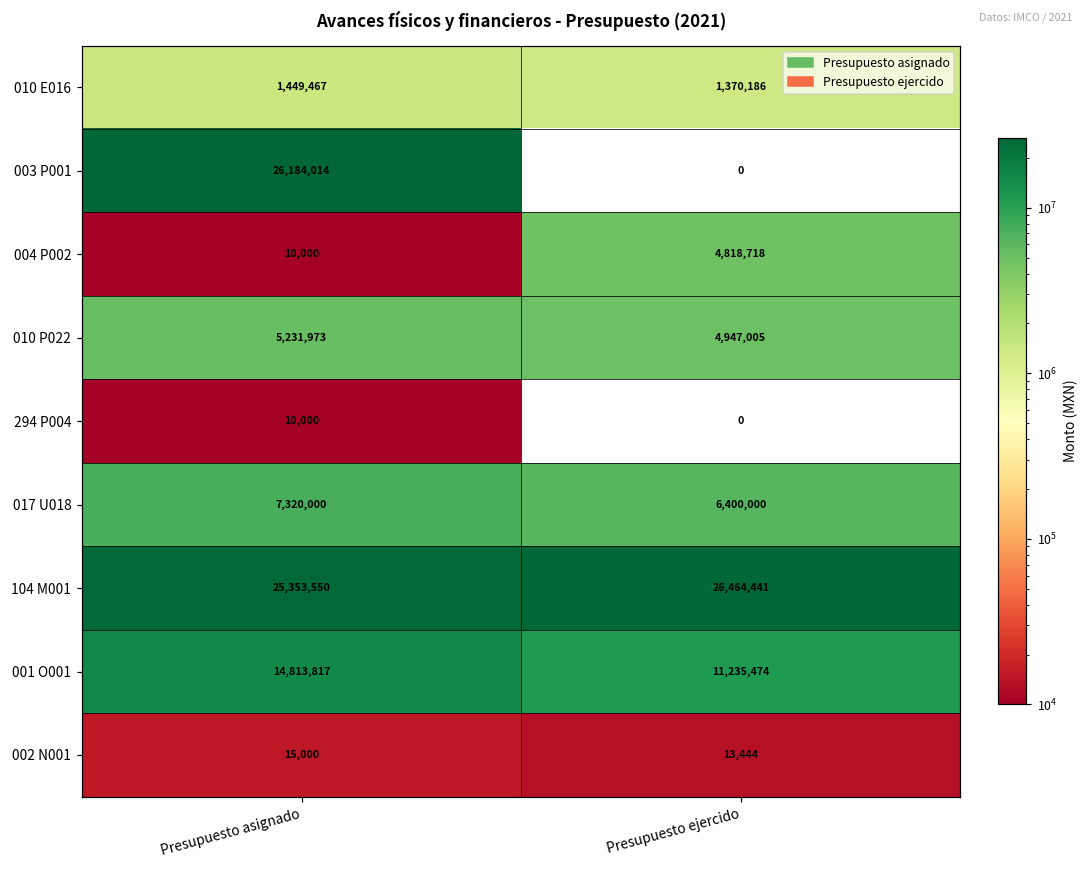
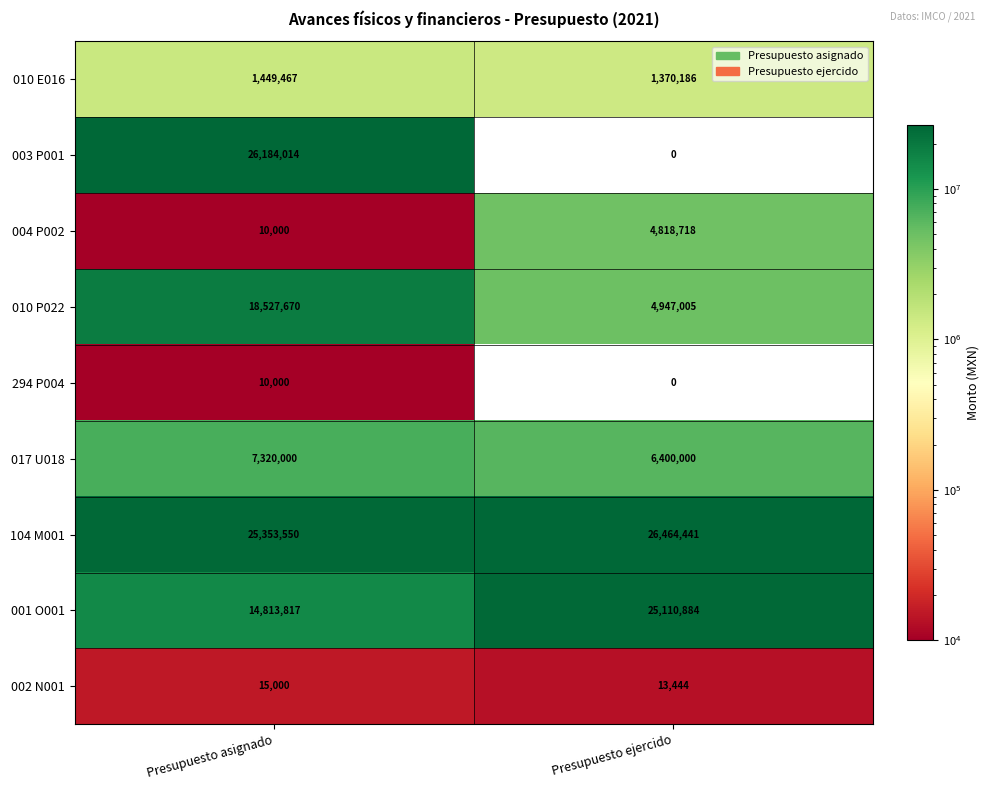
010 P022, Presupuesto asignado: 5,231,973 -> 18,527,670
001 O001, Presupuesto ejercido: 11,235,474 -> 25,110,884
